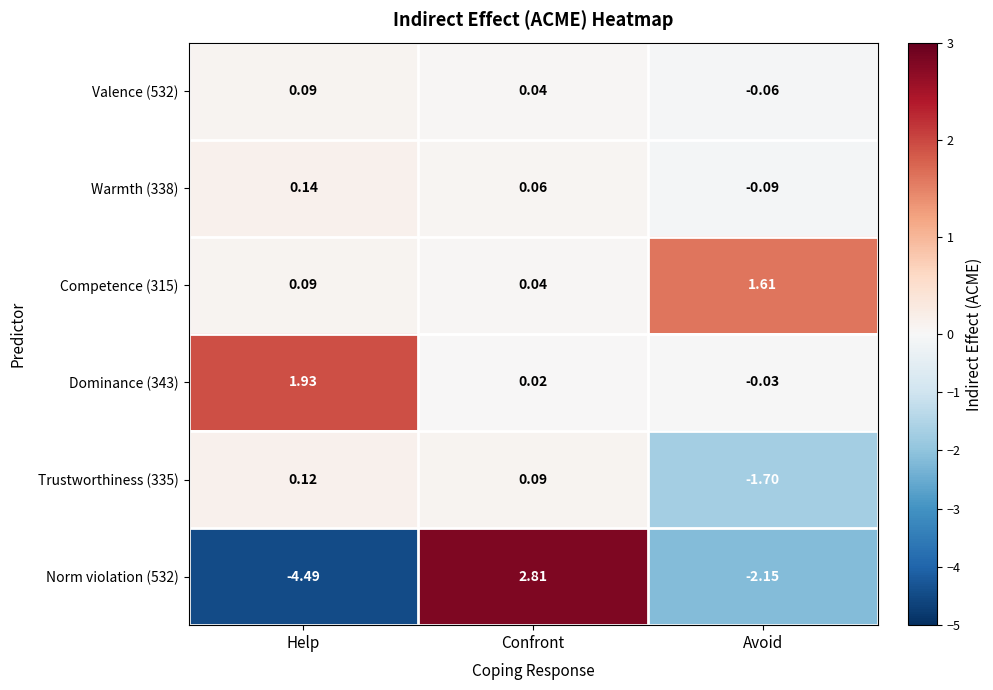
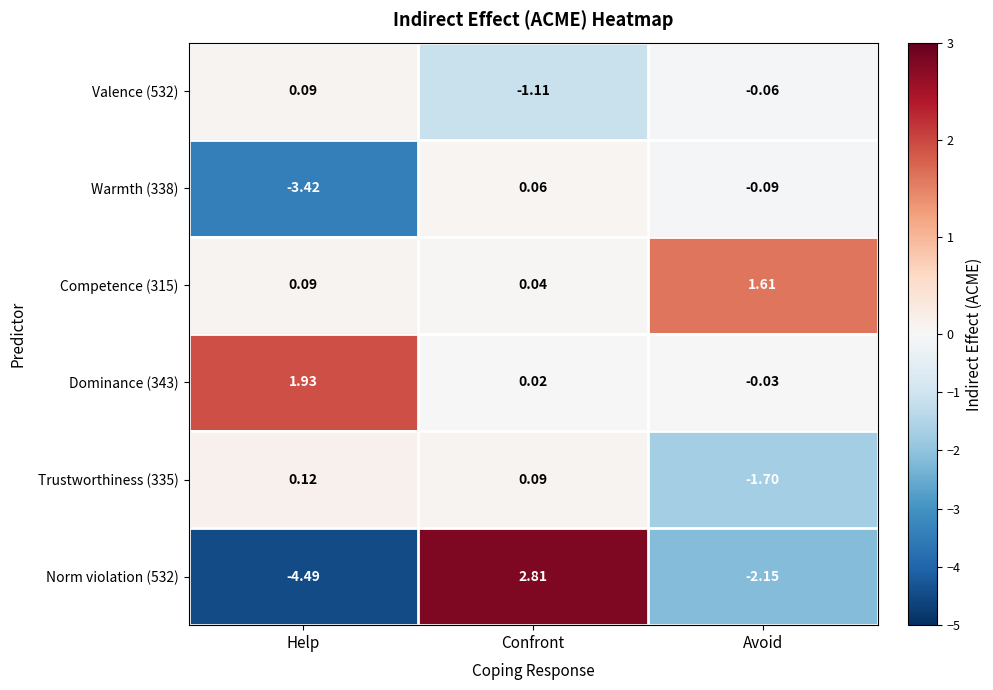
Valence (532), Confront: 0.04 -> -1.11
Warmth (338), Help: 0.14 -> -3.42
